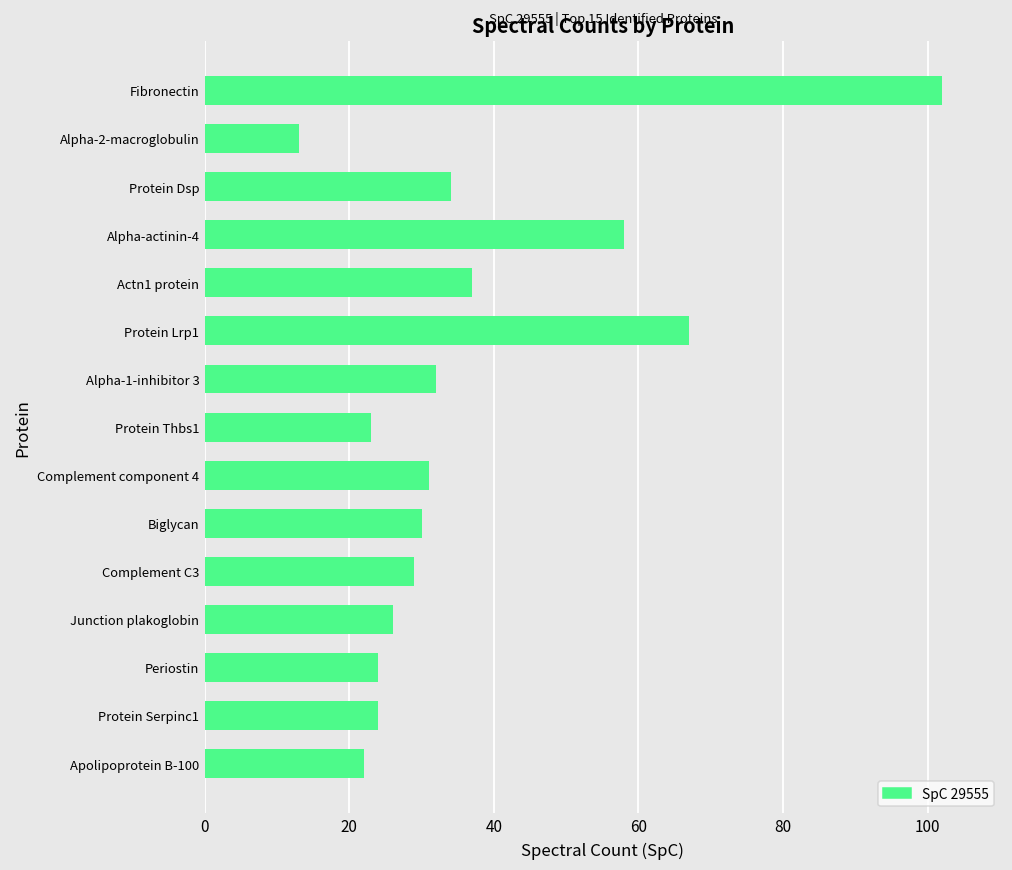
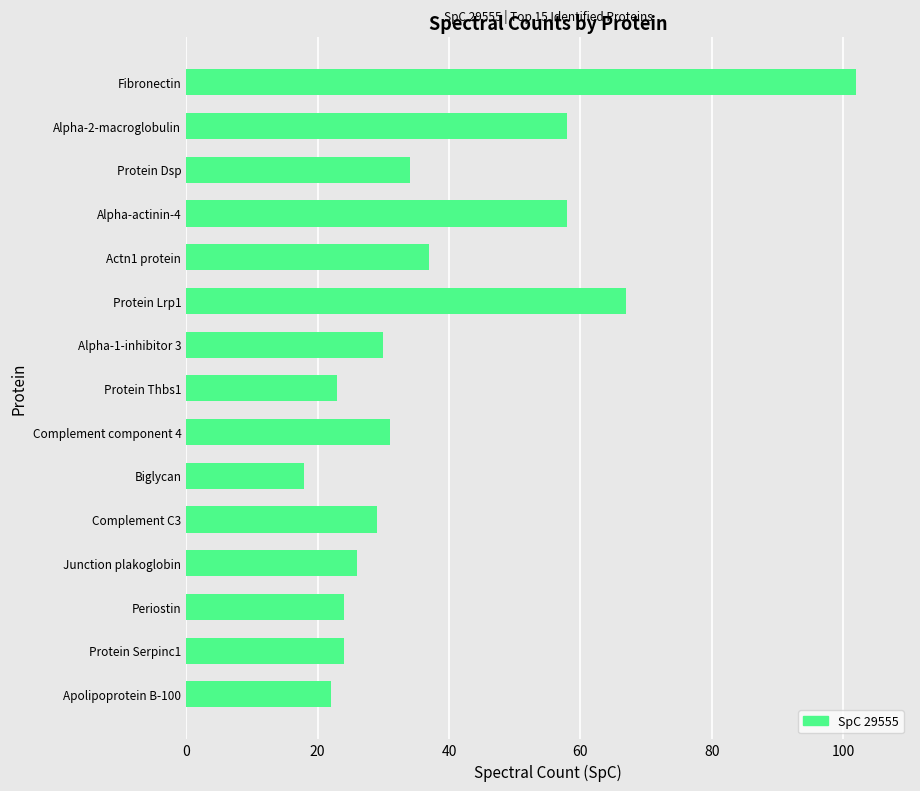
Alpha-2-macroglobulin: 13 -> 58
Alpha-1-inhibitor 3: 32 -> 30
Biglycan: 30 -> 18
